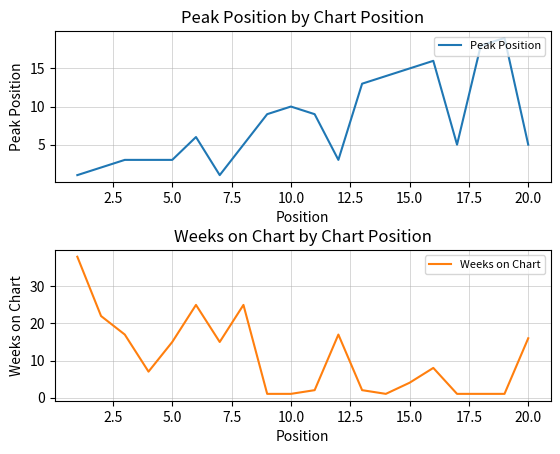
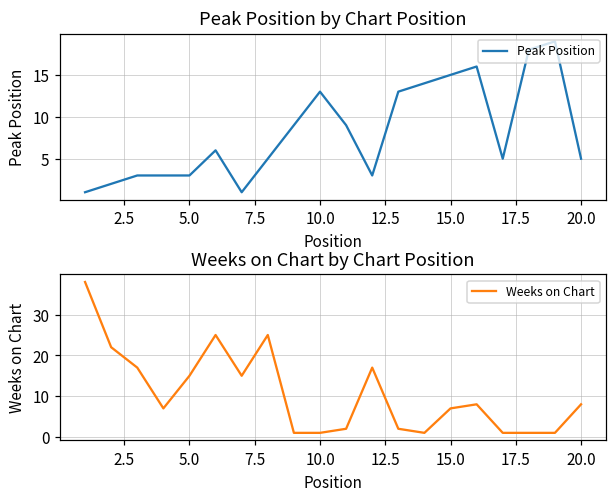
Peak Position by Chart Position, 10.0: 10 -> 13
Weeks on Chart by Chart Position, 15.0: 4 -> 7
Weeks on Chart by Chart Position, 20.0: 16 -> 8
